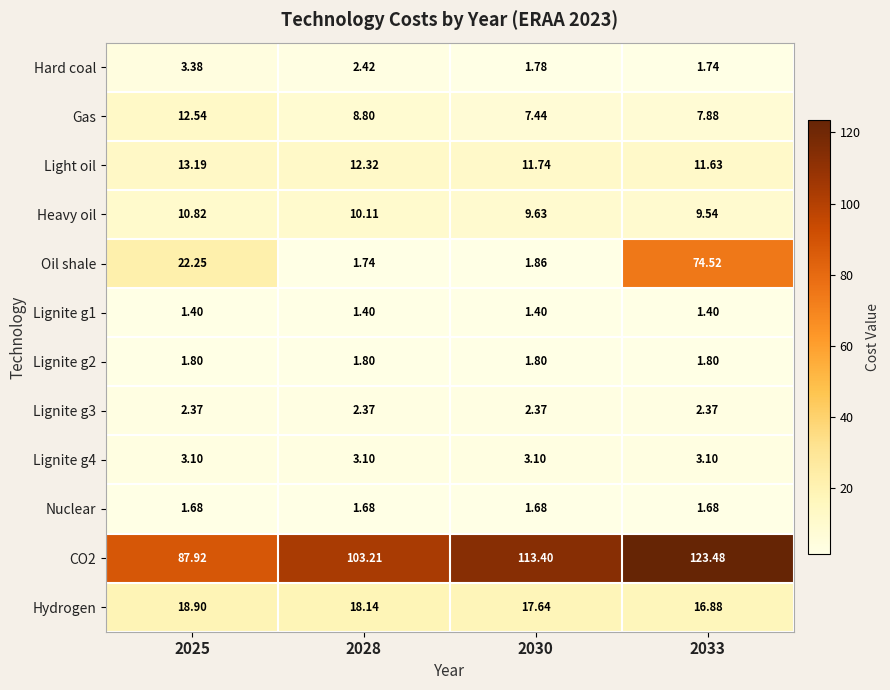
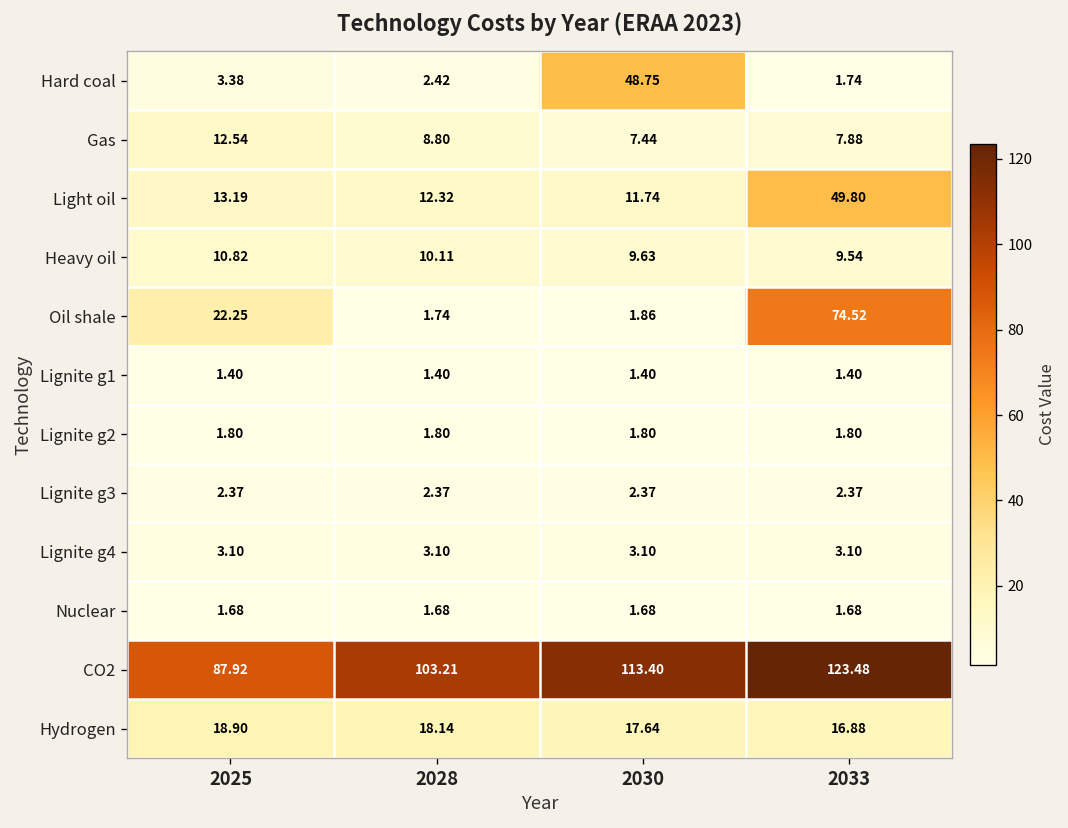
Hard coal, 2030: 1.78 -> 48.75
Light oil, 2033: 11.63 -> 49.80
